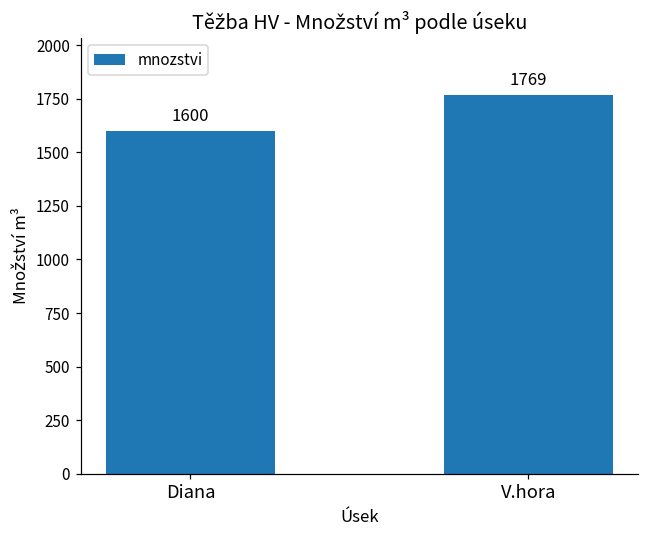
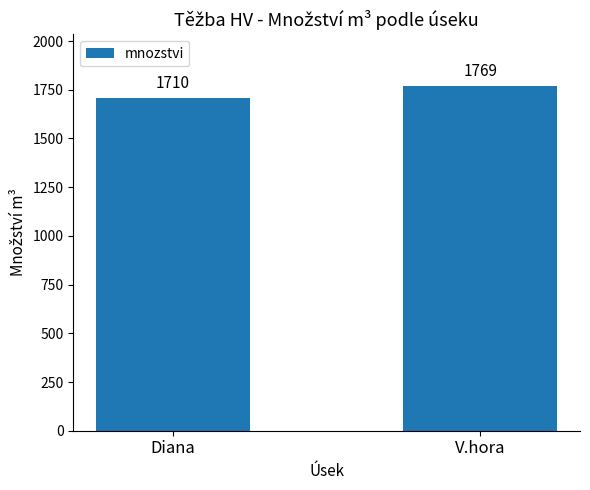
Diana: 1600 -> 1710
